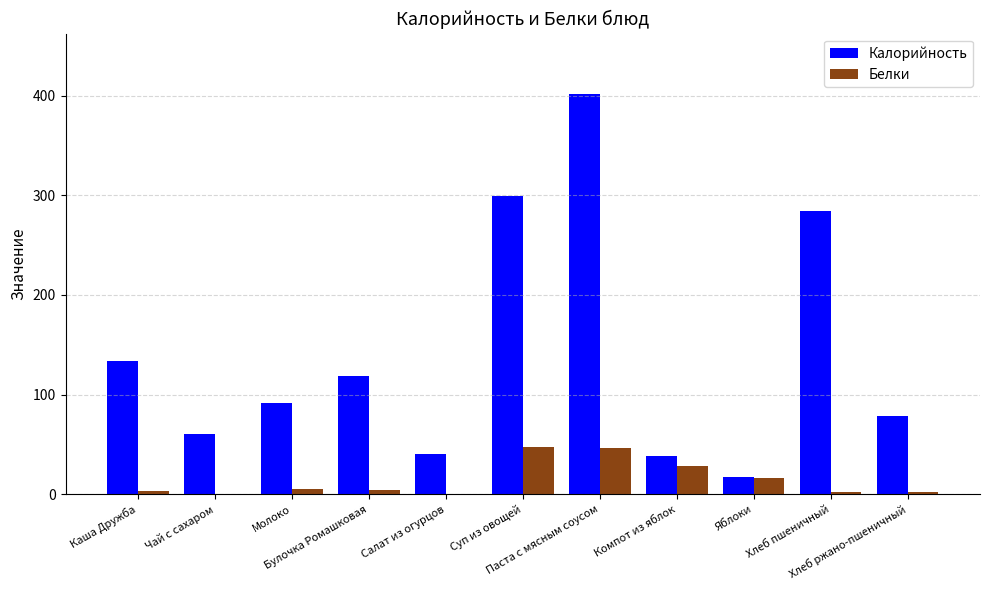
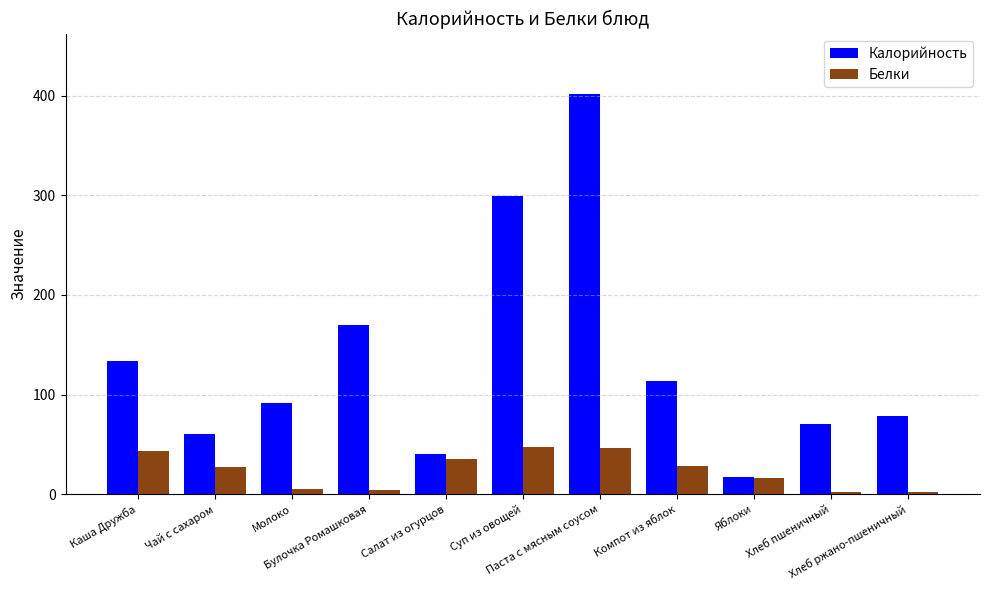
Белки, Каша Дружба: 0 -> 40
Белки, Чай с сахаром: 0 -> 30
Калорийность, Булочка Ромашковая: 120 -> 170
Белки, Салат из огурцов: 0 -> 40
Калорийность, Компот из яблок: 40 -> 110
Калорийность, Хлеб пшеничный: 280 -> 70
